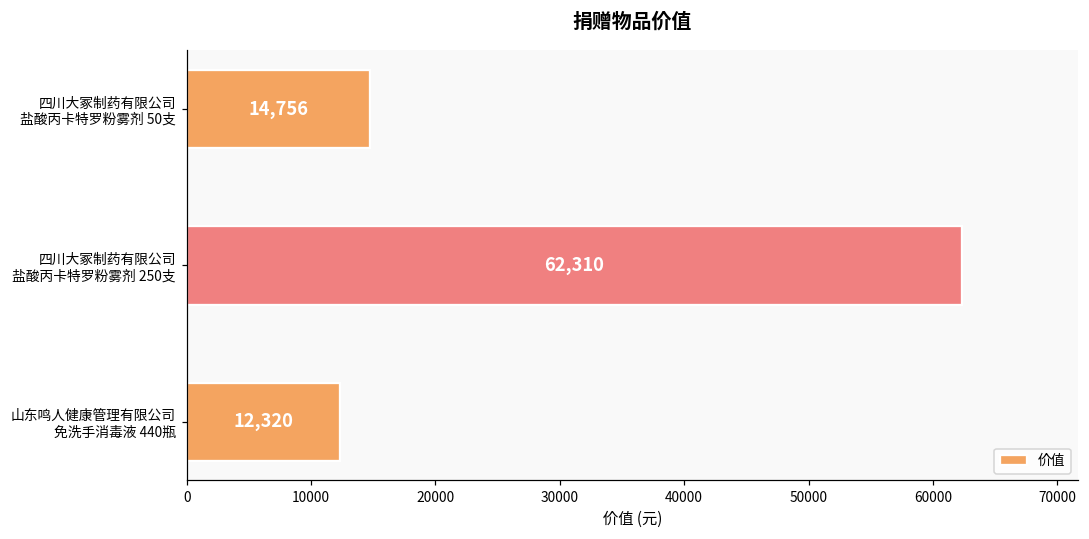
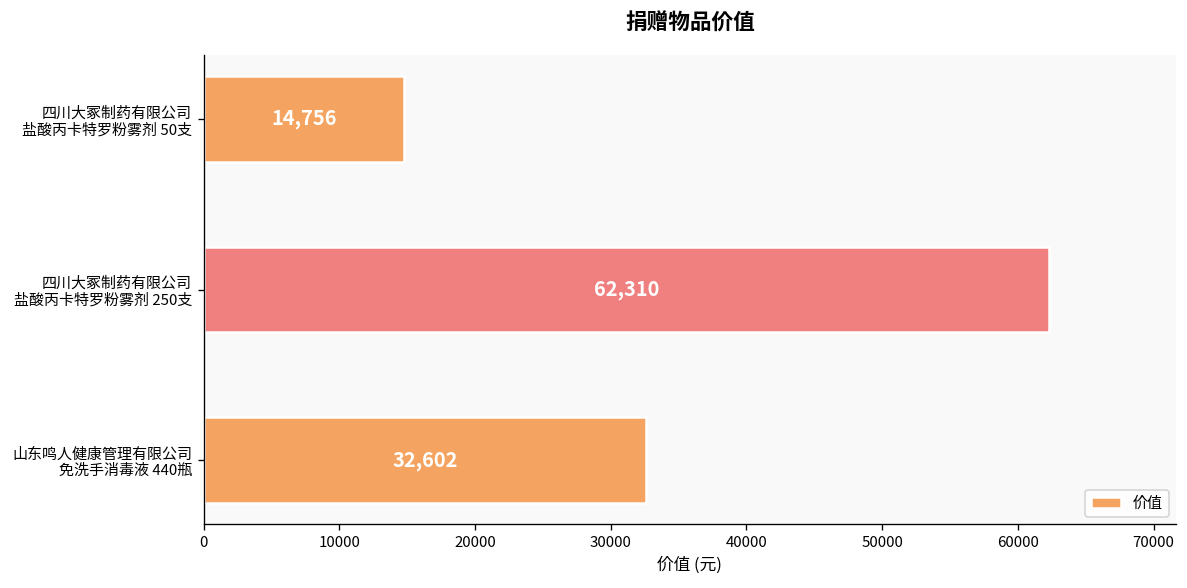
山东鸣人健康管理有限公司 免洗手消毒液 440瓶: 12,320 -> 32,602
